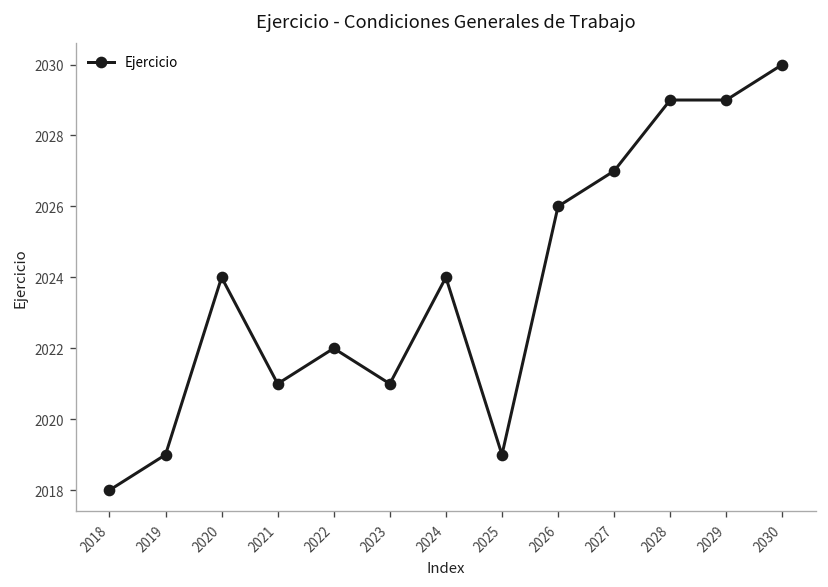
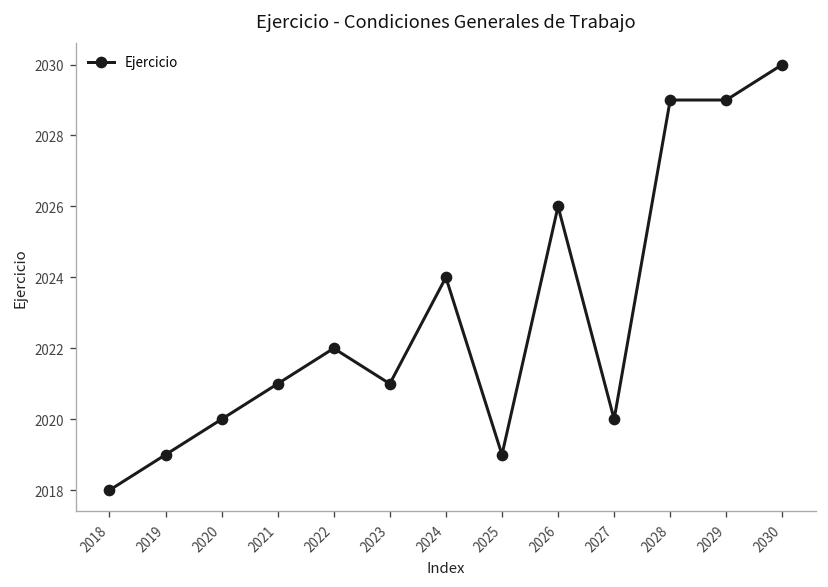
2020: 2024 -> 2020
2027: 2027 -> 2020
